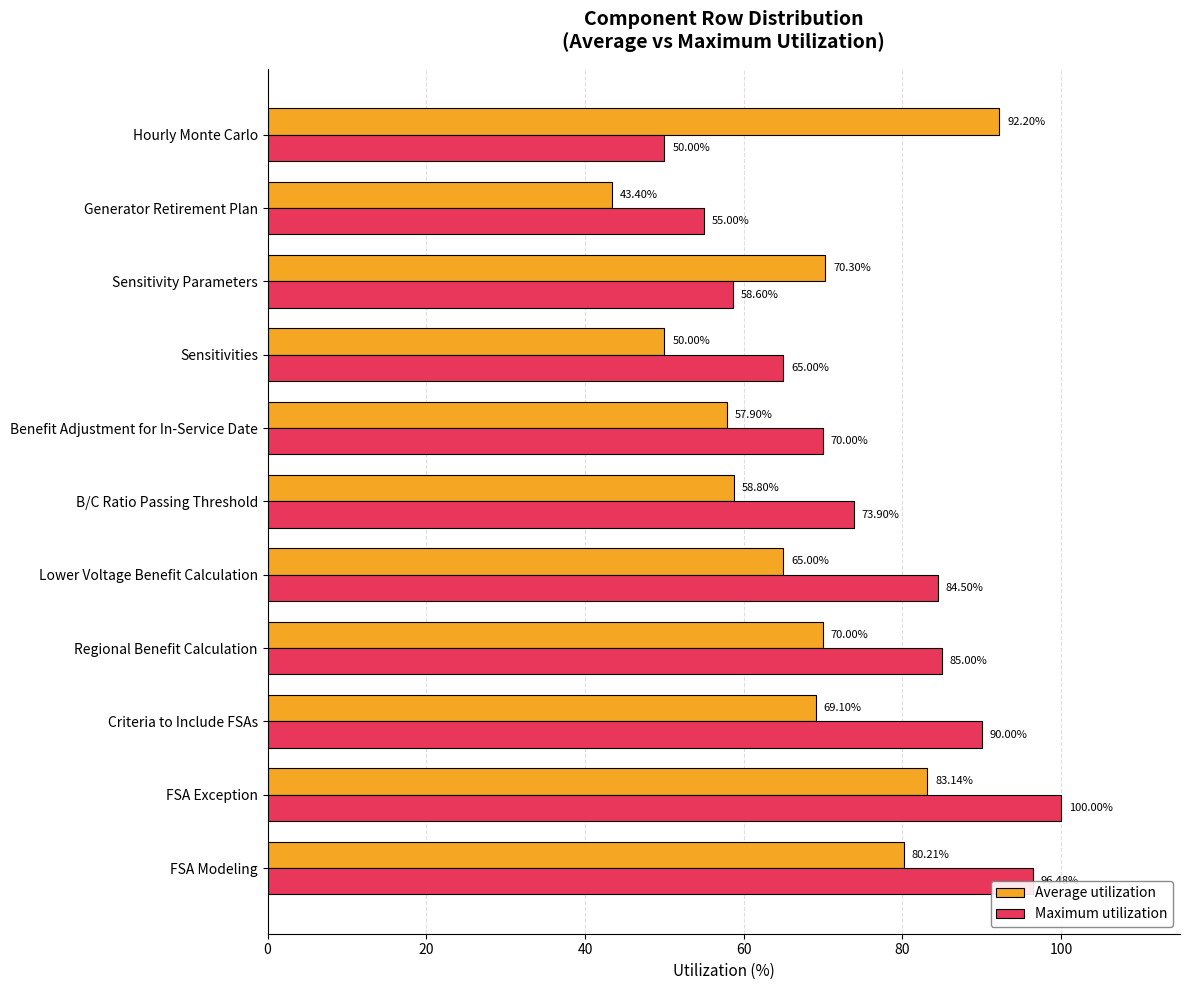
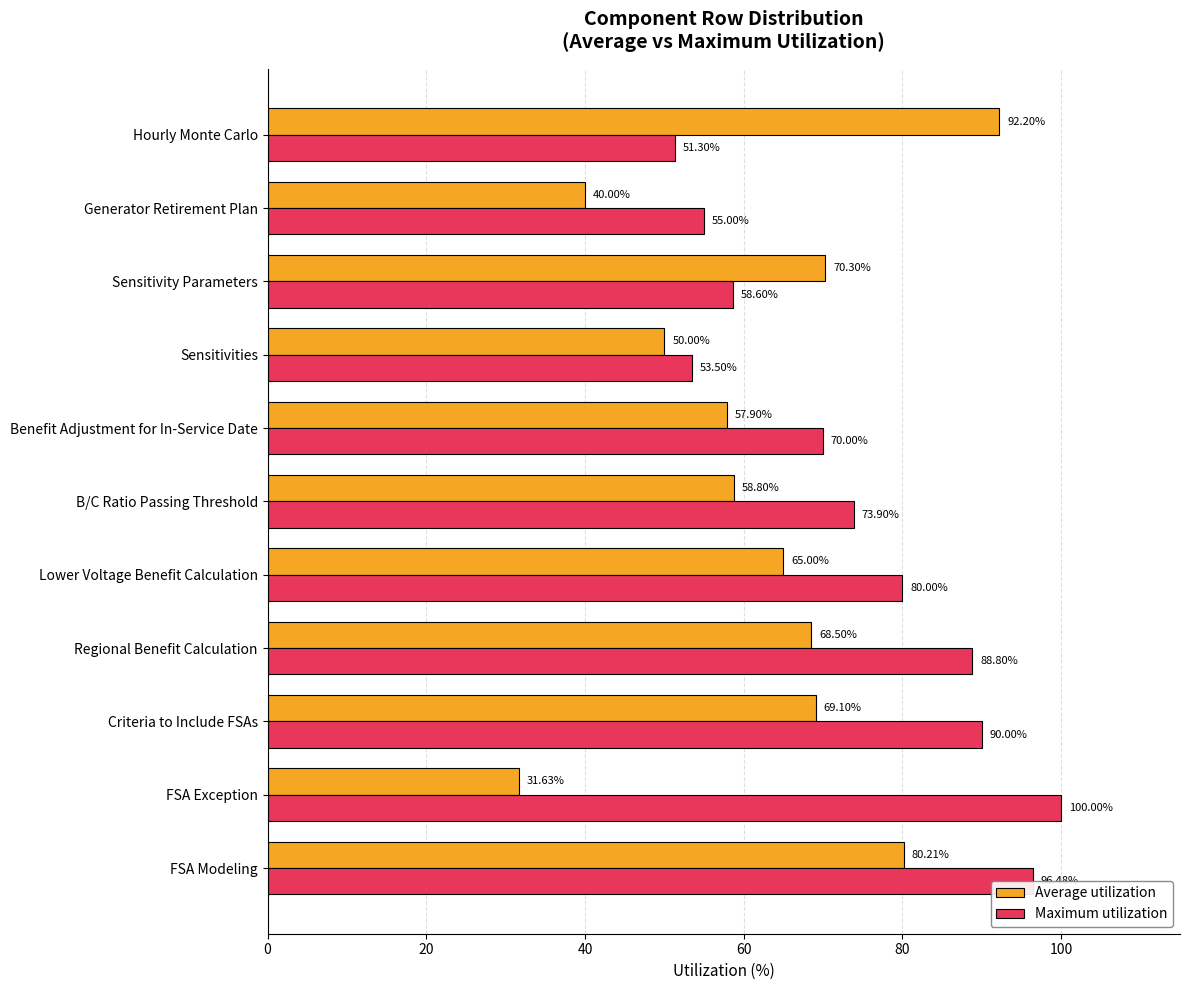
Maximum utilization, Hourly Monte Carlo: 50.00% -> 51.30%
Average utilization, Generator Retirement Plan: 43.40% -> 40.00%
Maximum utilization, Sensitivities: 65.00% -> 53.50%
Maximum utilization, Lower Voltage Benefit Calculation: 84.50% -> 80.00%
Average utilization, Regional Benefit Calculation: 70.00% -> 68.50%
Maximum utilization, Regional Benefit Calculation: 85.00% -> 88.80%
Average utilization, FSA Exception: 83.14% -> 31.63%
